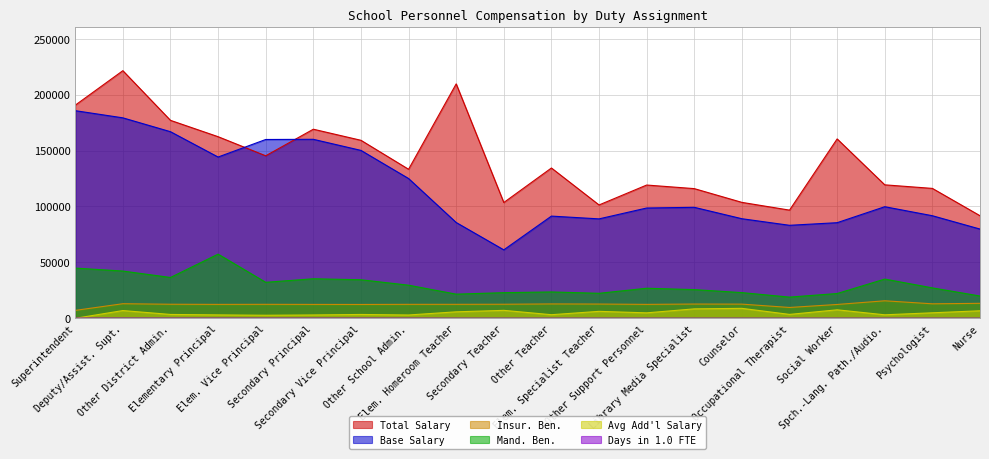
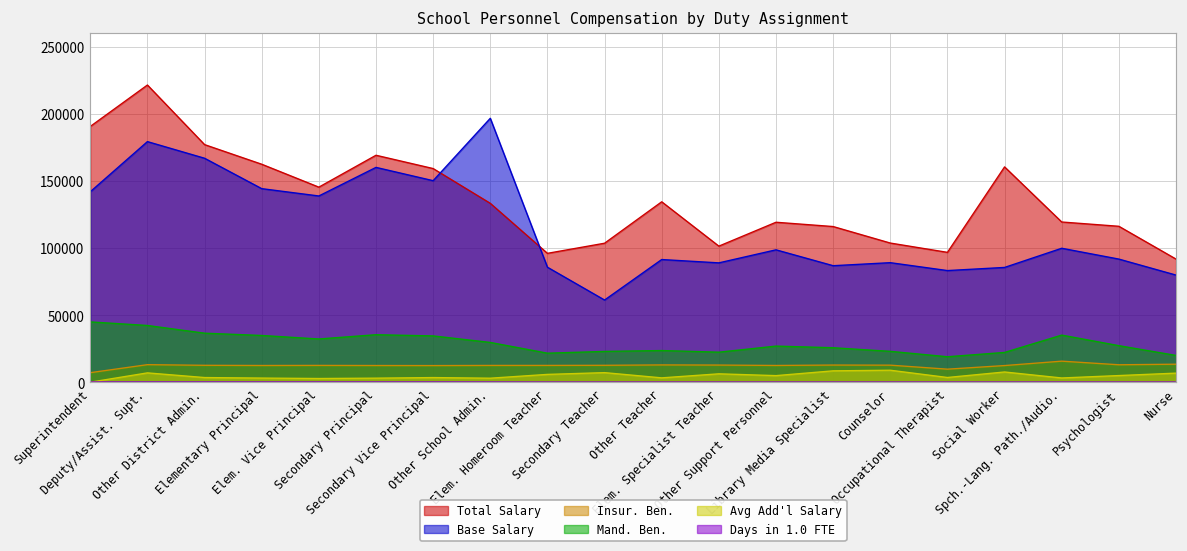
Base Salary, Superintendent: 186000 -> 142000
Mand. Ben., Elementary Principal: 57000 -> 35000
Base Salary, Elem. Vice Principal: 160000 -> 139000
Base Salary, Other School Admin.: 125000 -> 197000
Total Salary, Elem. Homeroom Teacher: 210000 -> 96000
Base Salary, Library Media Specialist: 99000 -> 87000
